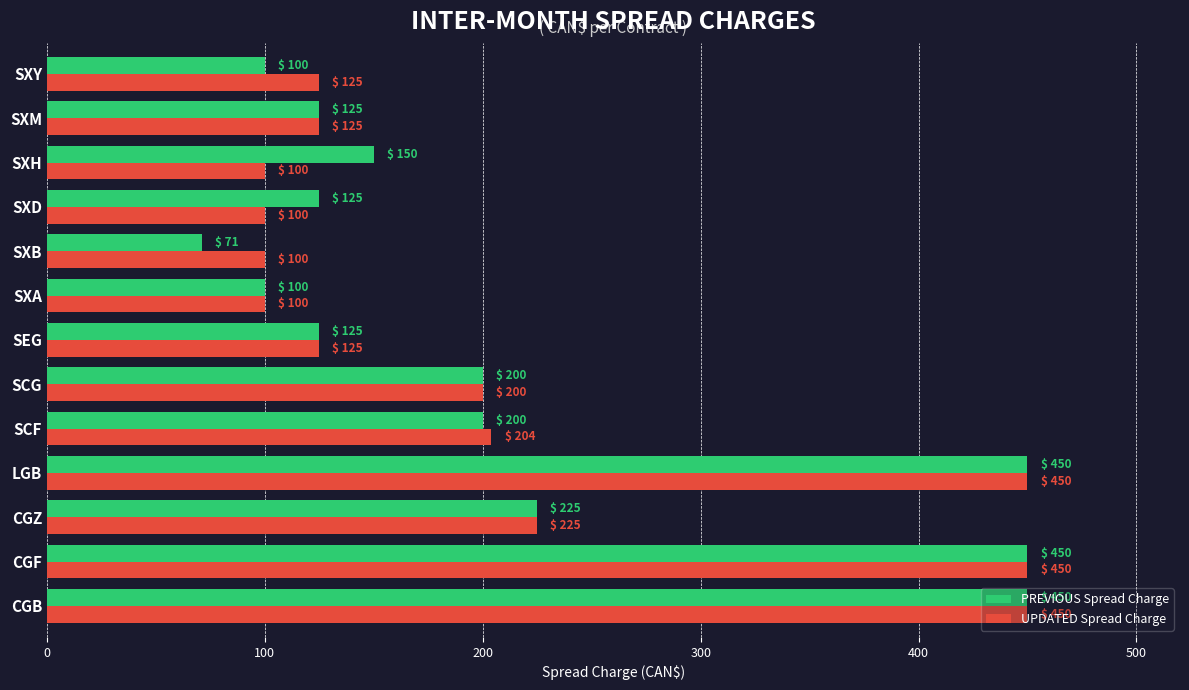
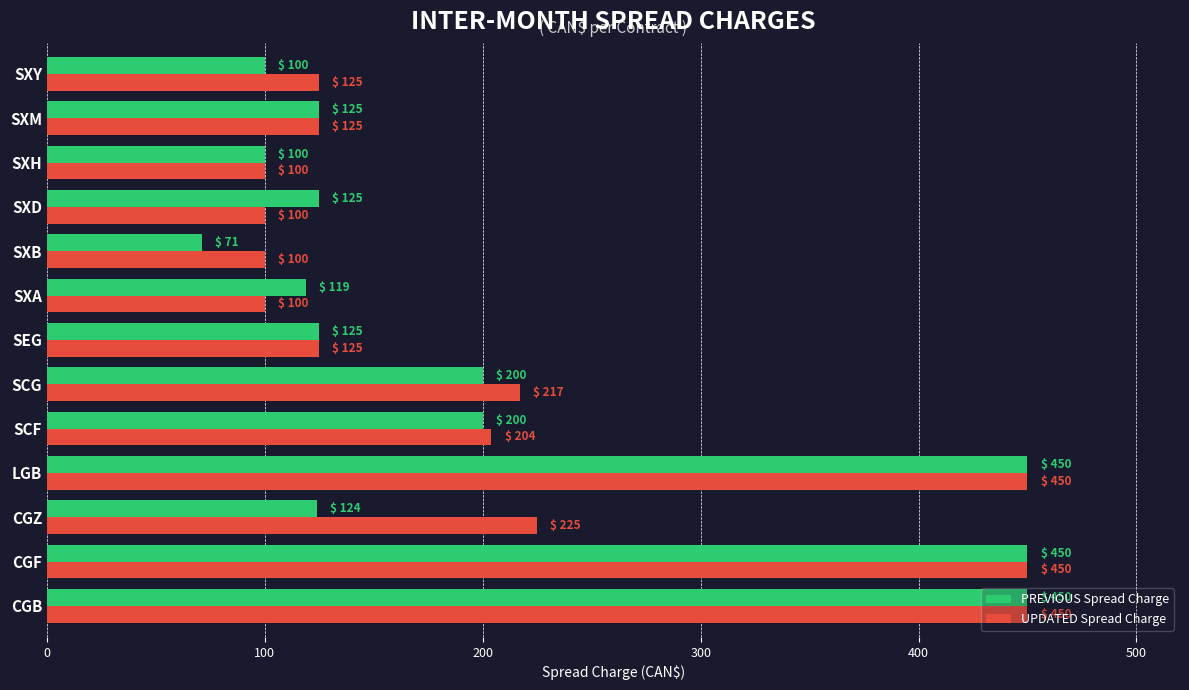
PREVIOUS Spread Charge, SXH: 150 -> 100
PREVIOUS Spread Charge, SXA: 100 -> 119
UPDATED Spread Charge, SCG: 200 -> 217
PREVIOUS Spread Charge, CGZ: 225 -> 124
